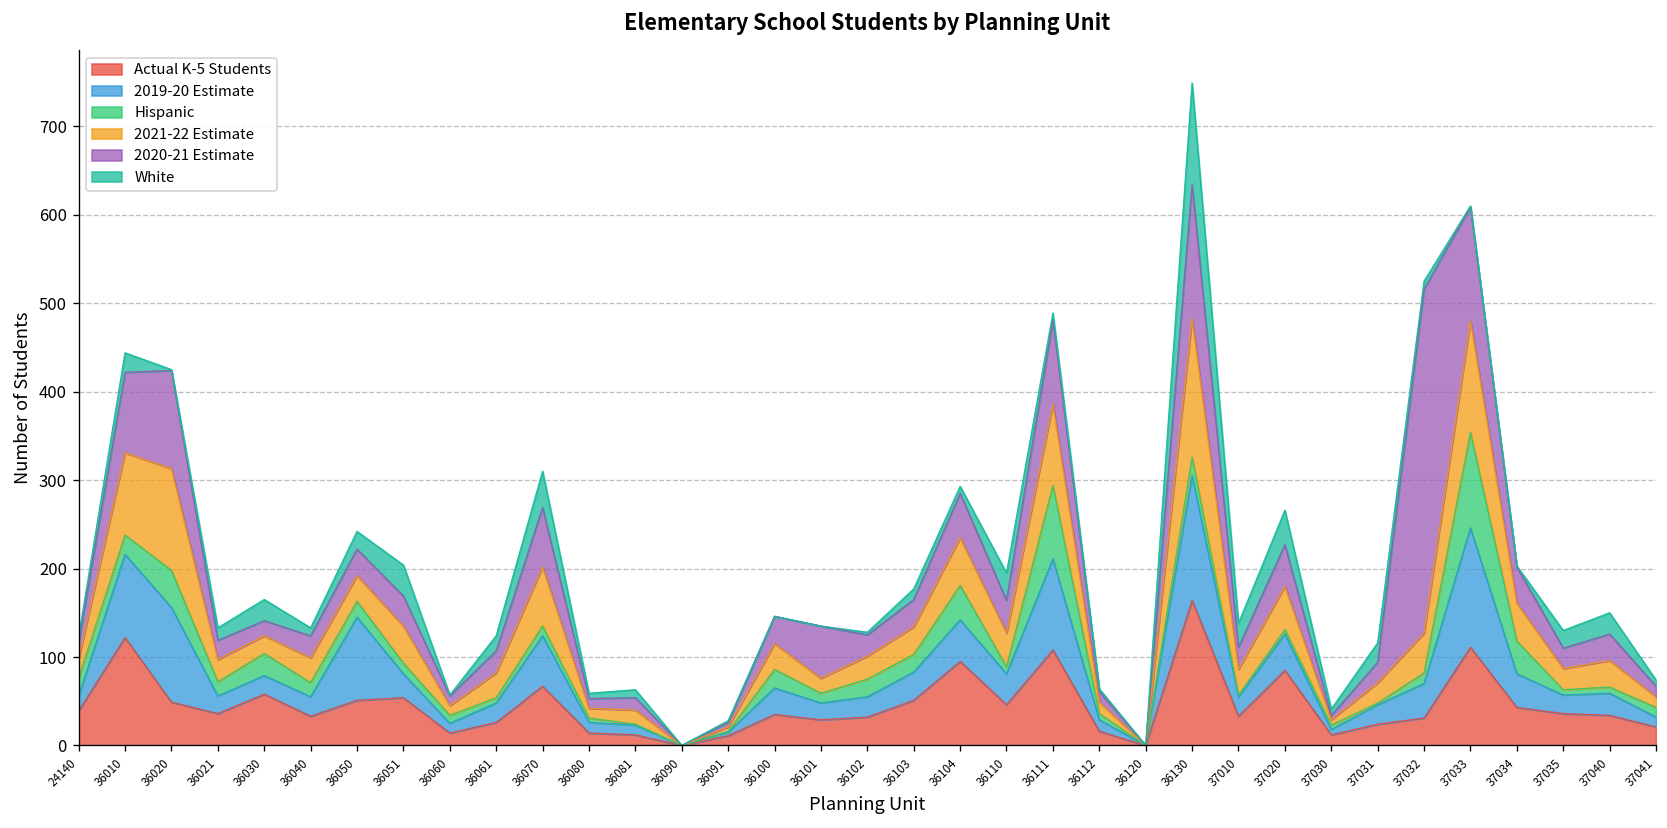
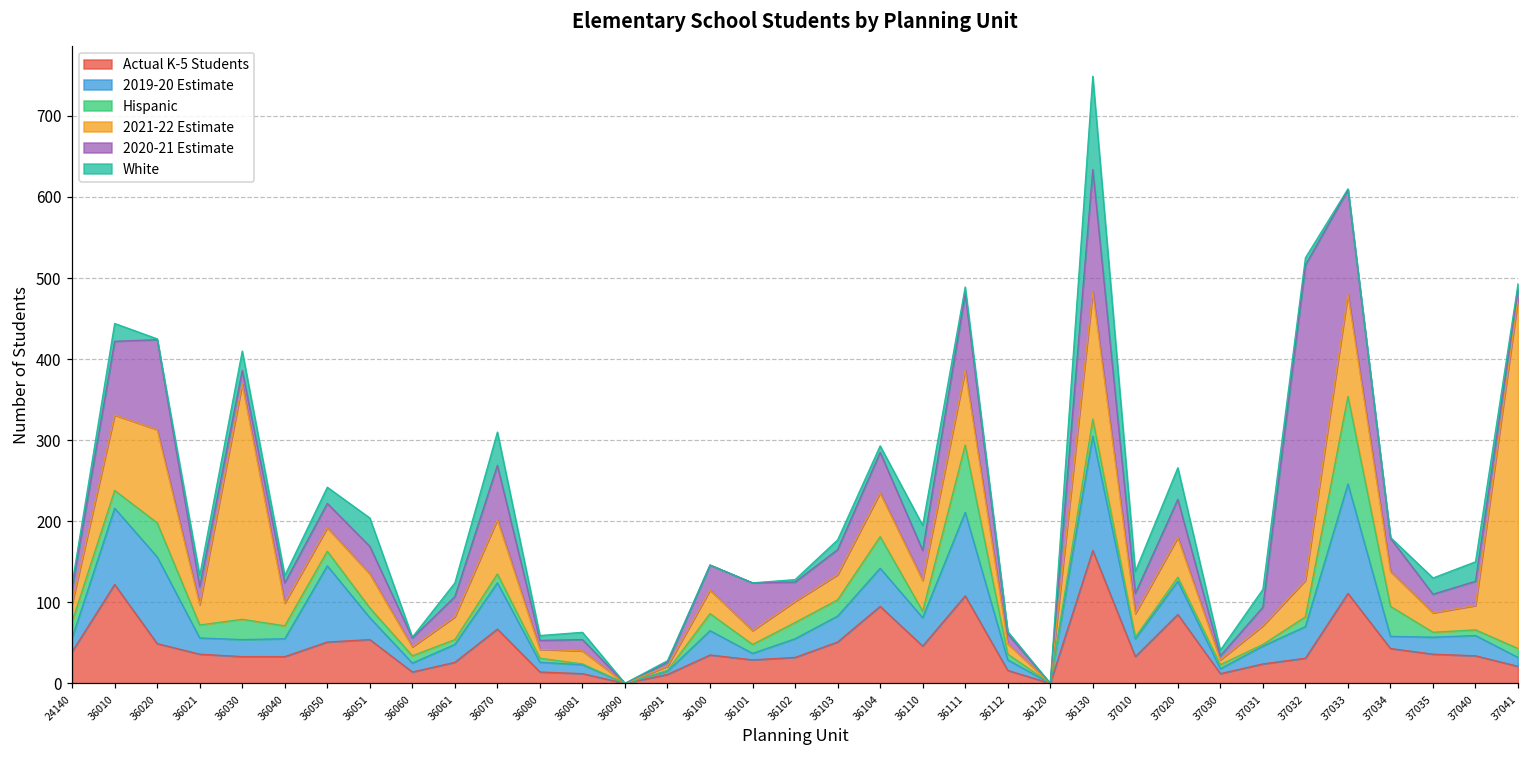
Actual K-5 Students, 36030: 60 -> 30
2021-22 Estimate, 36030: 20 -> 290
2019-20 Estimate, 36101: 20 -> 10
2019-20 Estimate, 37034: 40 -> 20
2021-22 Estimate, 37041: 10 -> 430
